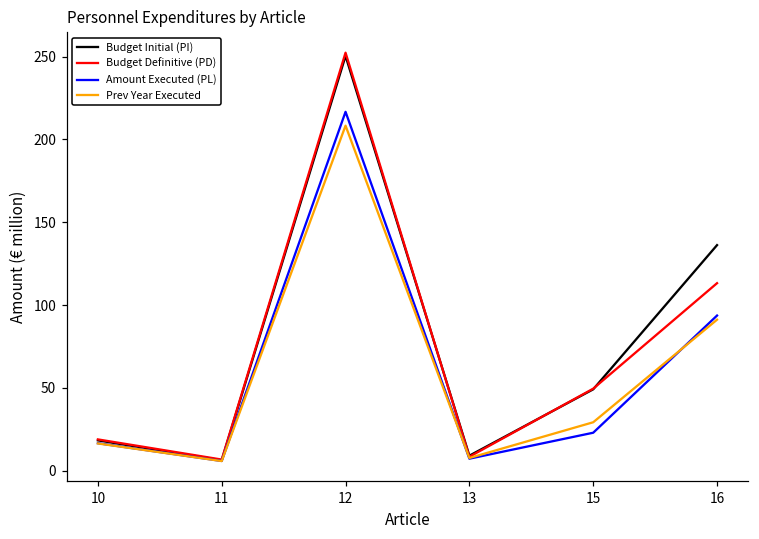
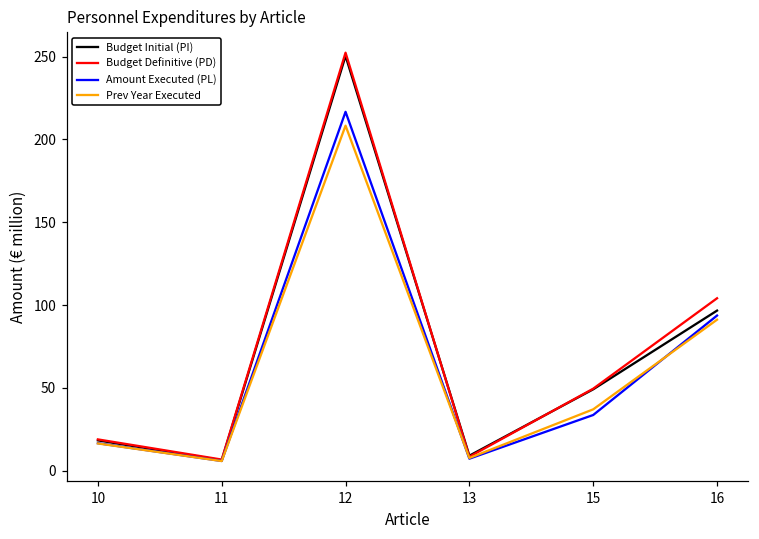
Amount Executed (PL), 15: 23 -> 34
Prev Year Executed, 15: 29 -> 37
Budget Initial (PI), 16: 136 -> 97
Budget Definitive (PD), 16: 113 -> 104
